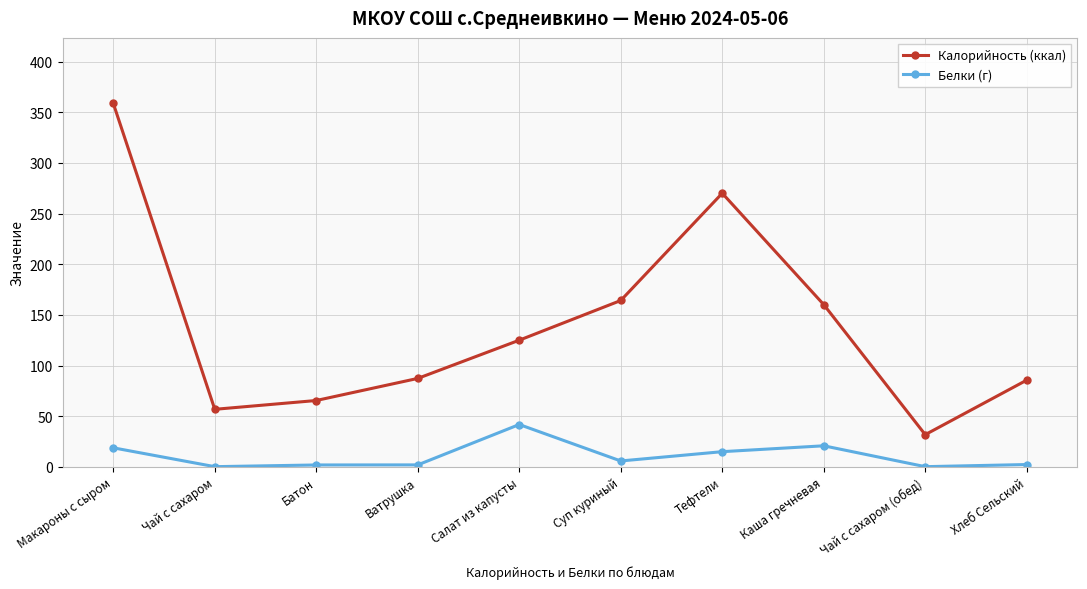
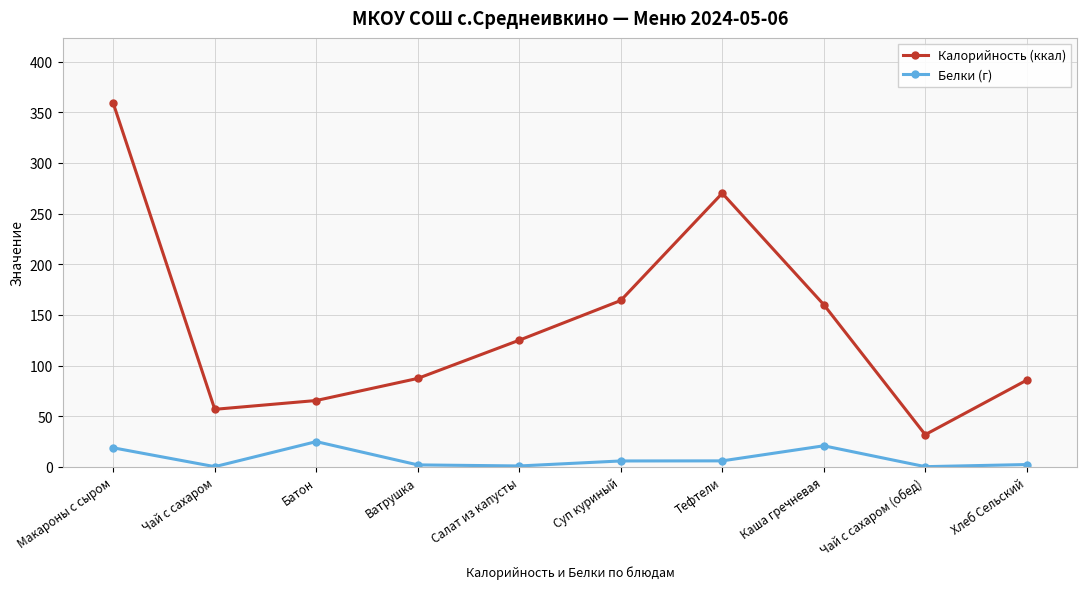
Белки (г), Батон: 2 -> 25
Белки (г), Салат из капусты: 42 -> 1
Белки (г), Тефтели: 15 -> 6
